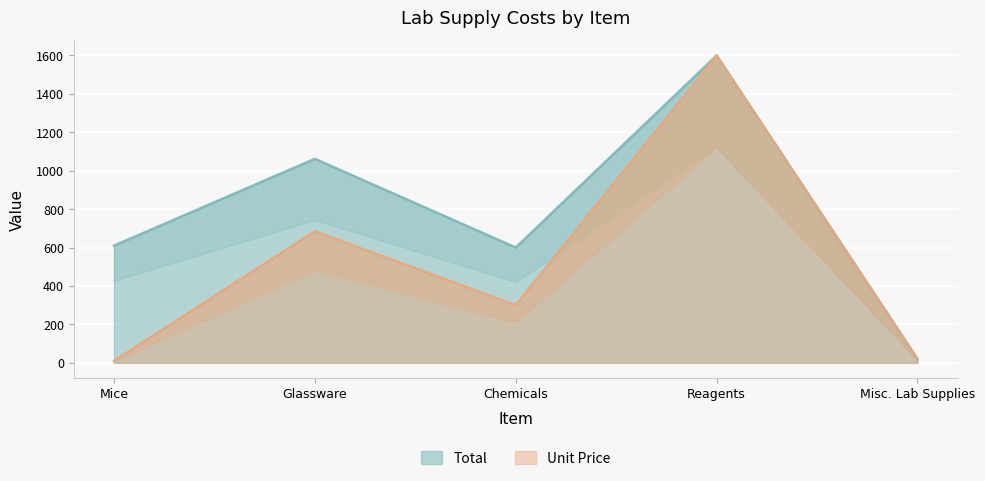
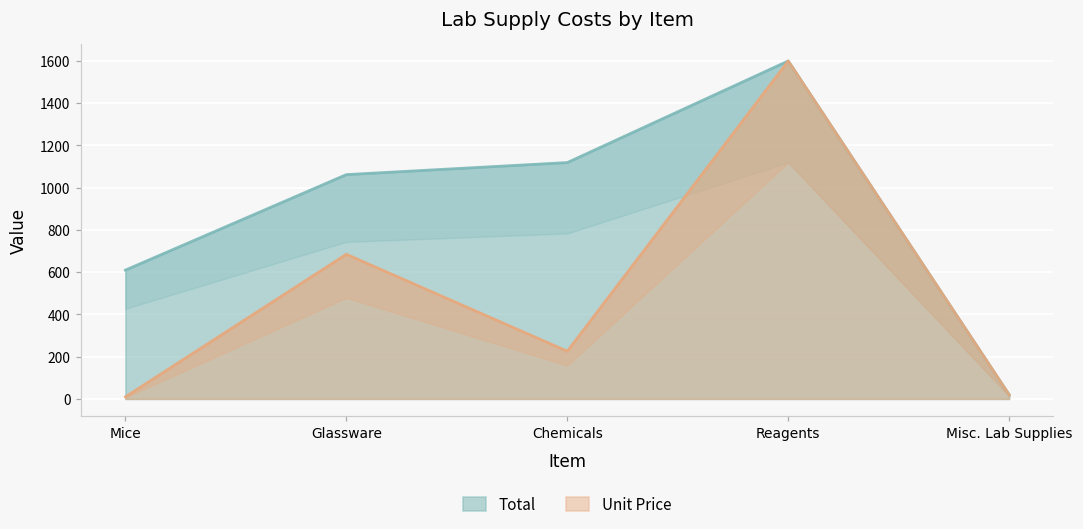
Total, Chemicals: 600 -> 1120
Unit Price, Chemicals: 300 -> 230
